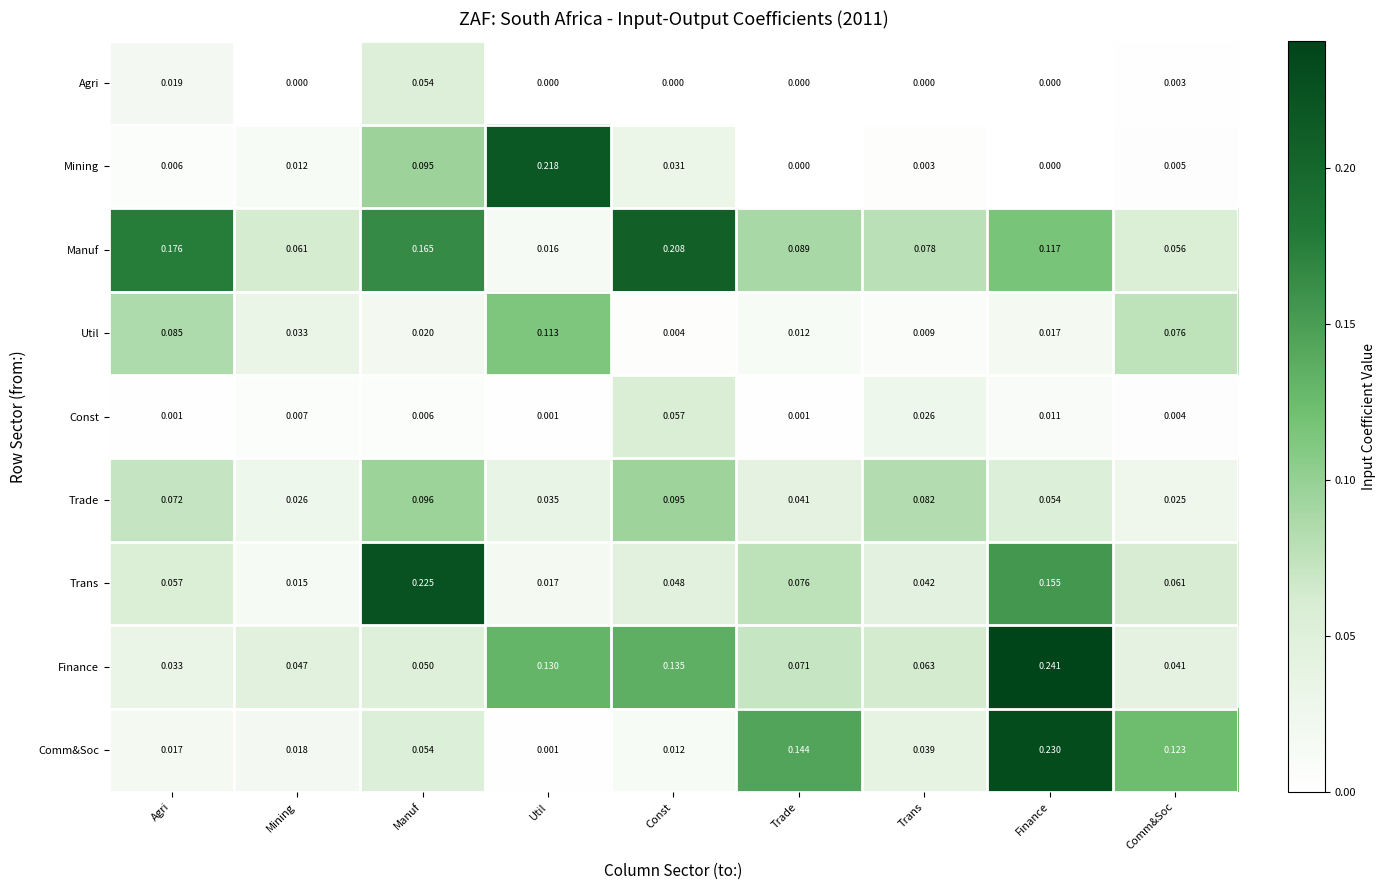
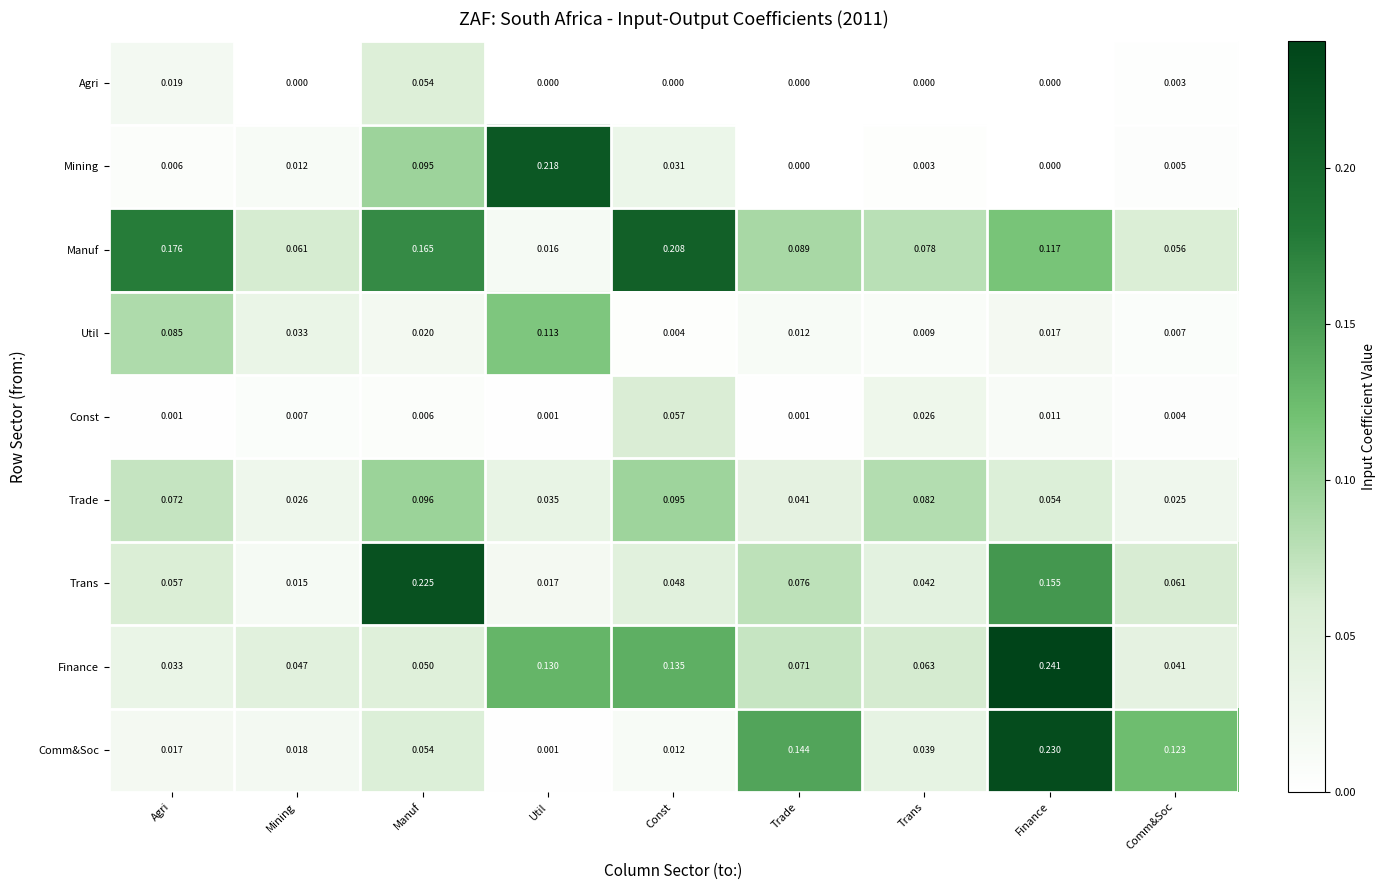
Util, Comm&Soc: 0.076 -> 0.007
